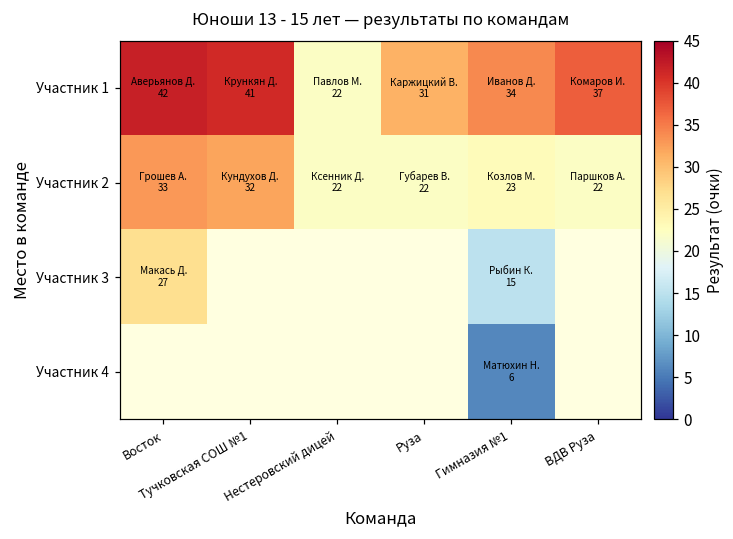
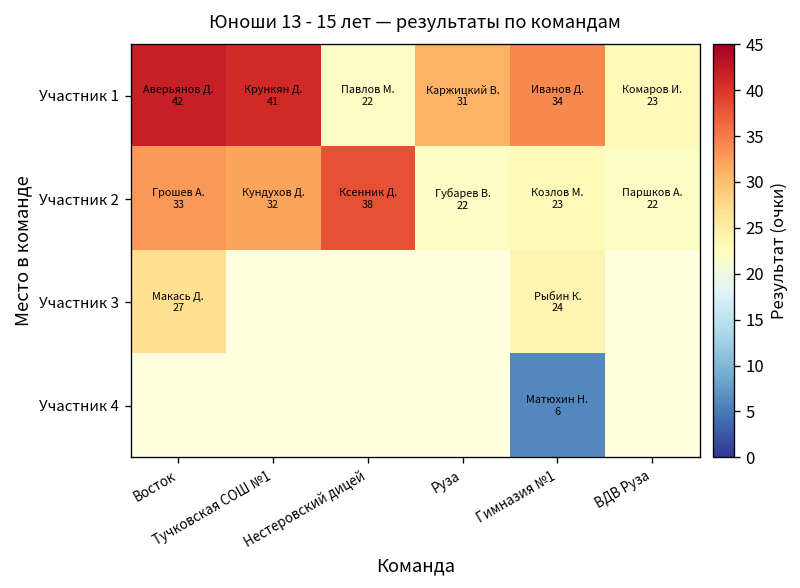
Участник 1, ВДВ Руза: 37 -> 23
Участник 2, Нестеровский дицей: 22 -> 38
Участник 3, Гимназия №1: 15 -> 24
